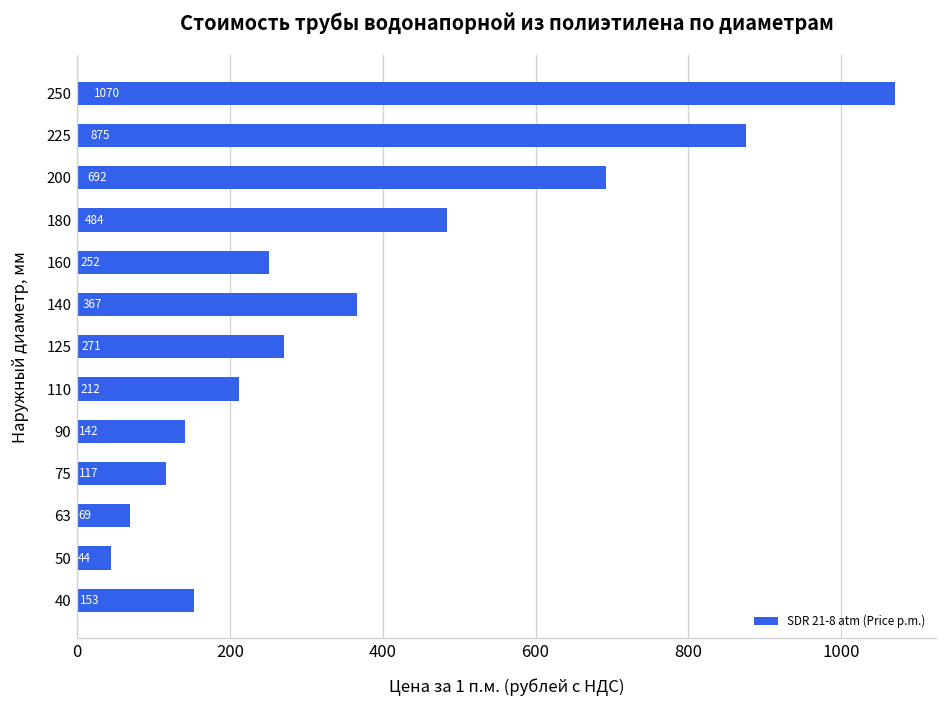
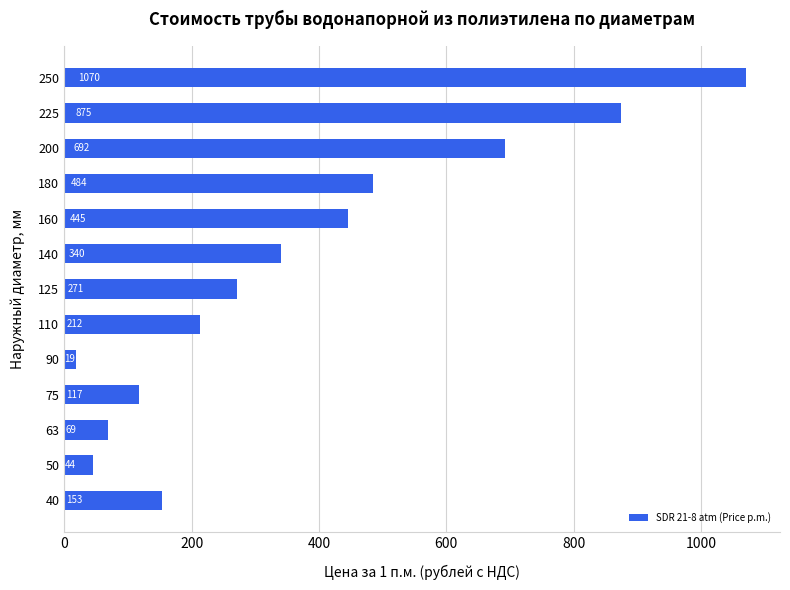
160: 252 -> 445
140: 367 -> 340
90: 142 -> 19
